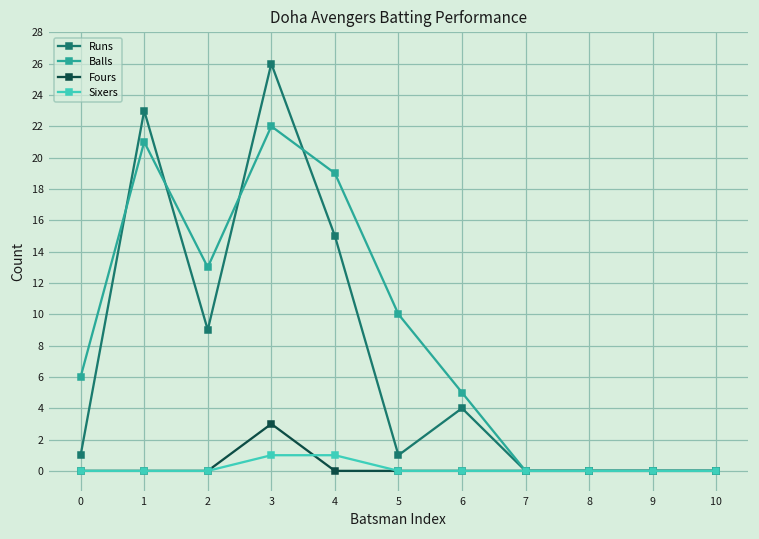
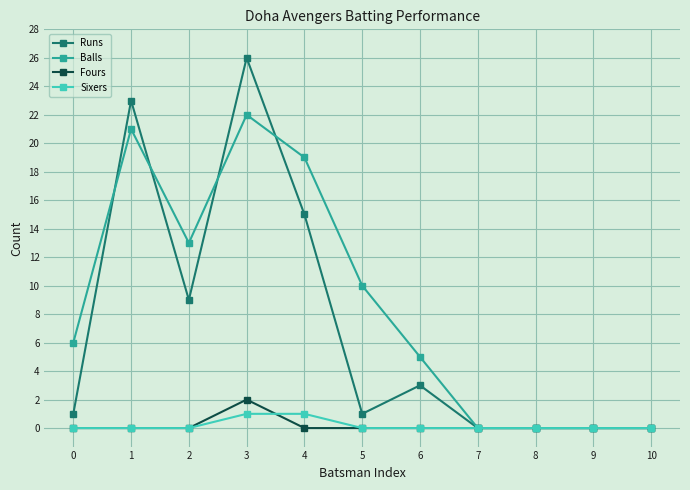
Fours, 3: 3 -> 2
Runs, 6: 4 -> 3
